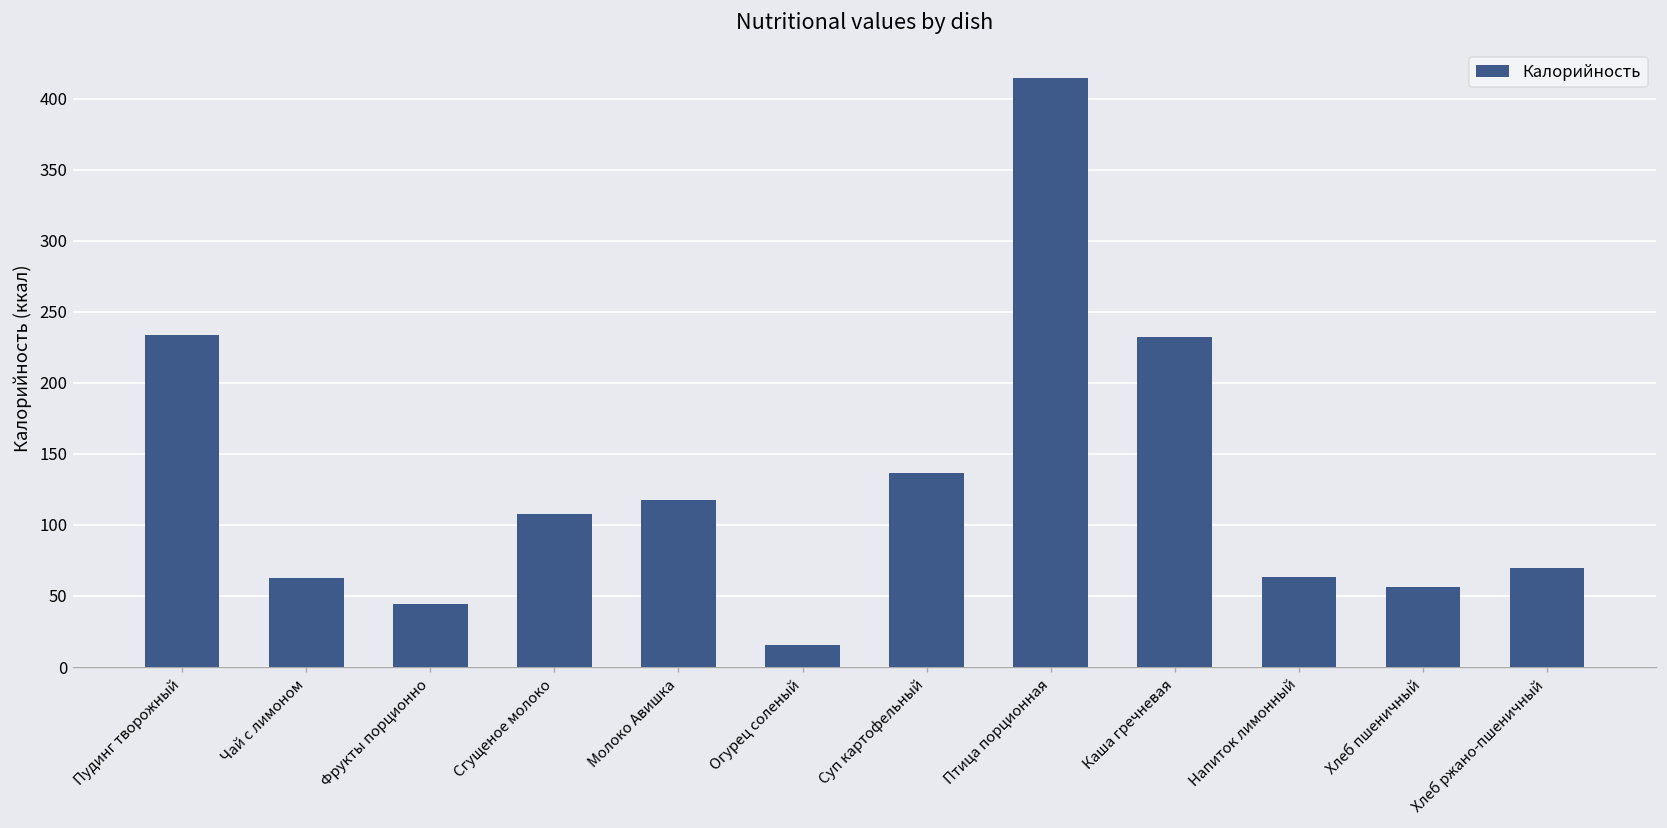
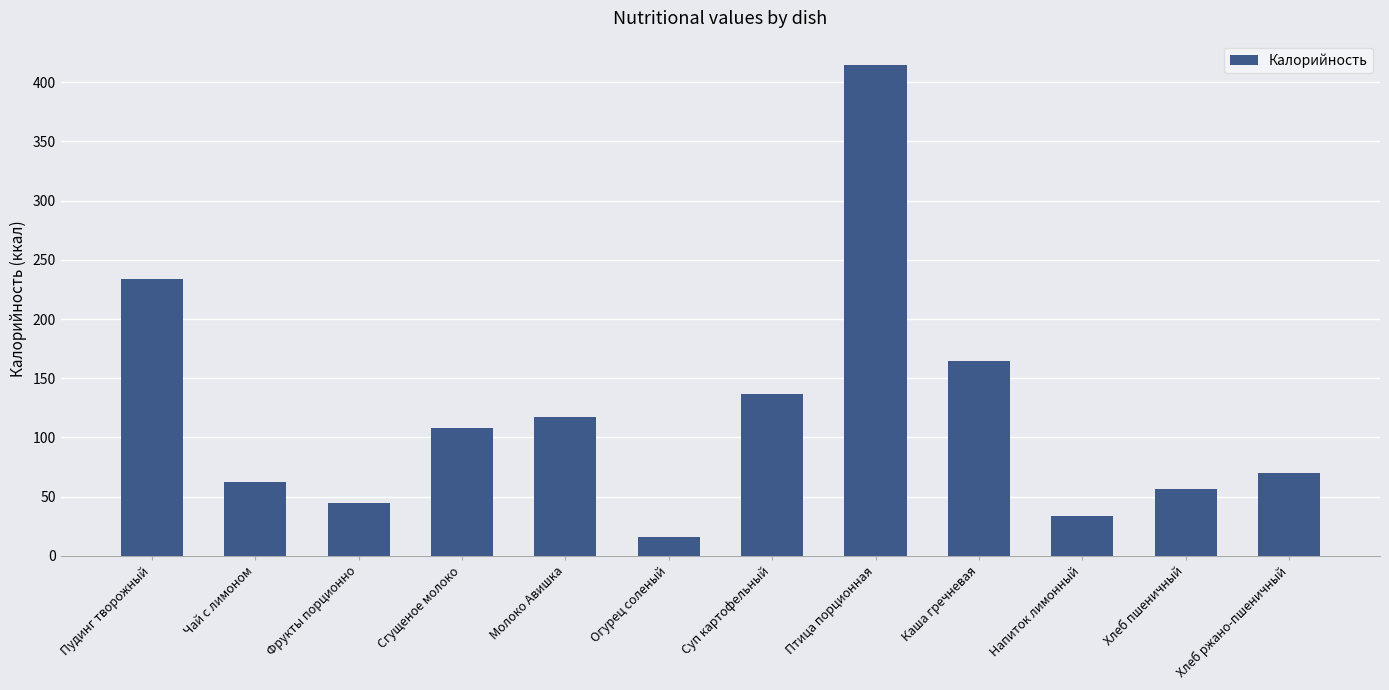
Каша гречневая: 232 -> 165
Напиток лимонный: 63 -> 34
